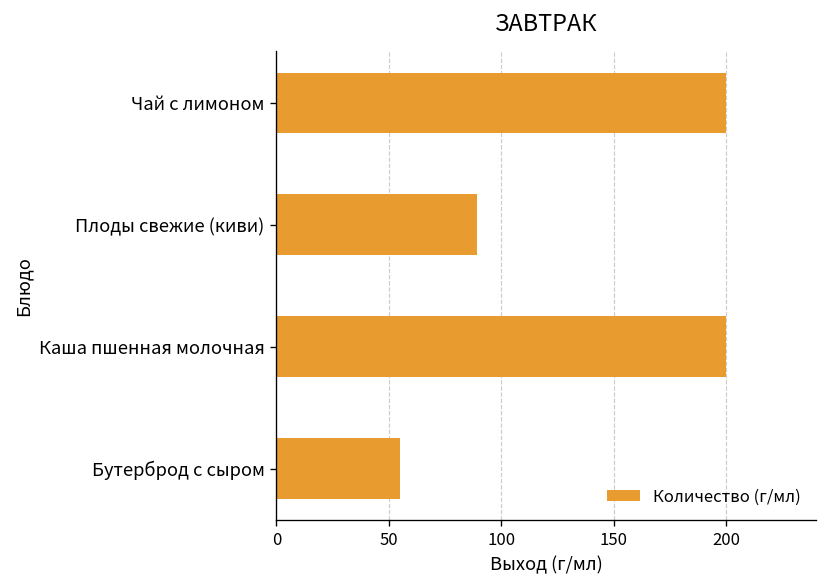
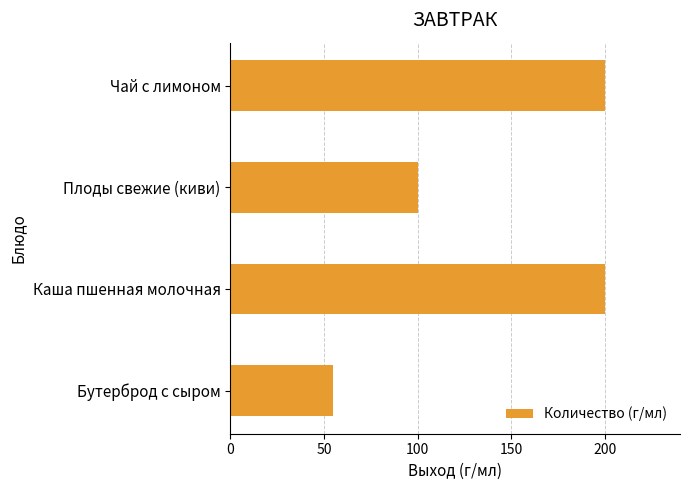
Плоды свежие (киви): 89 -> 100
